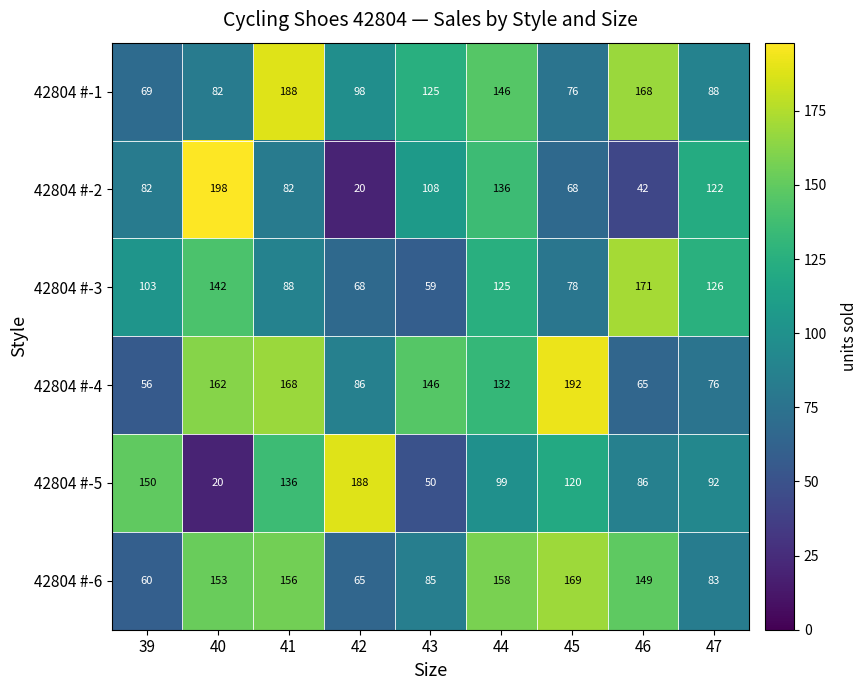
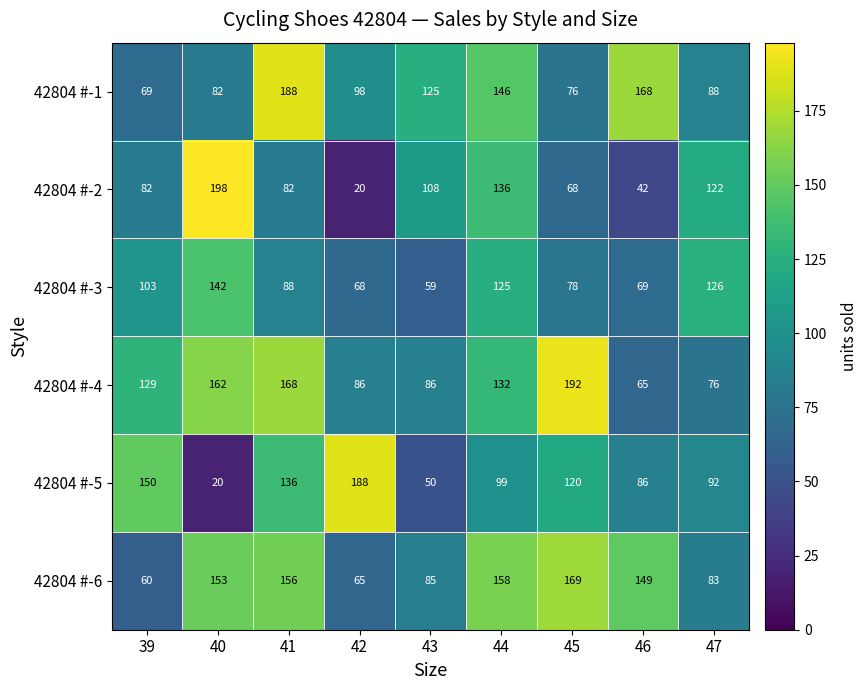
42804 #-3, 46: 171 -> 69
42804 #-4, 39: 56 -> 129
42804 #-4, 43: 146 -> 86
